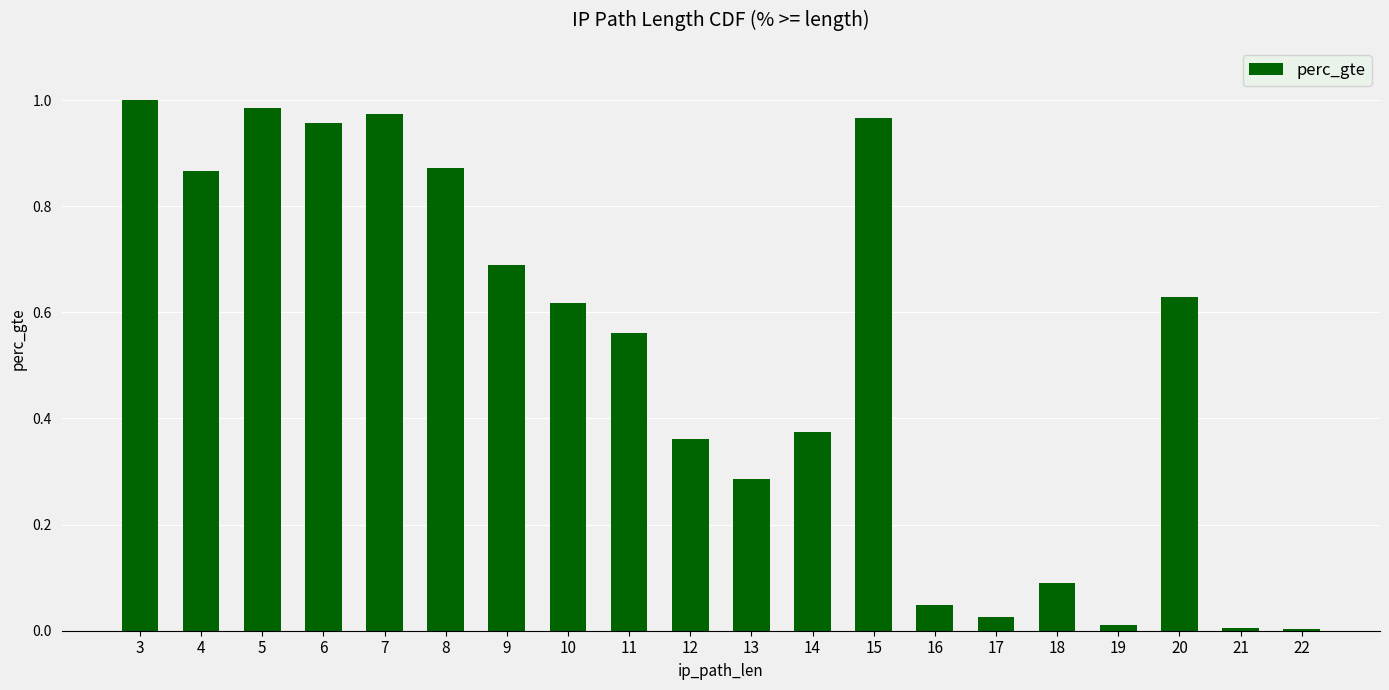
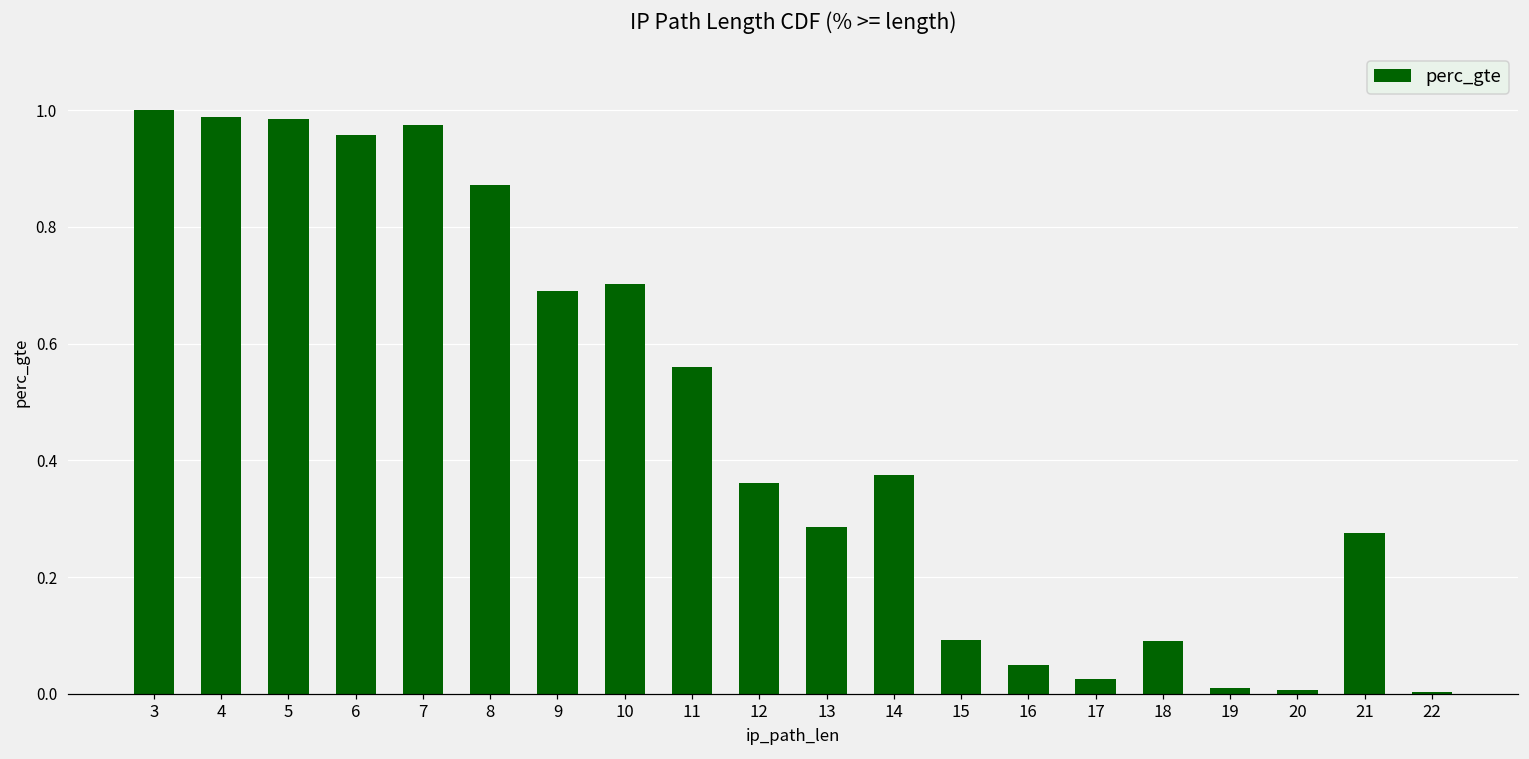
4: 0.87 -> 0.99
10: 0.62 -> 0.70
15: 0.97 -> 0.09
20: 0.63 -> 0.01
21: 0.00 -> 0.27
